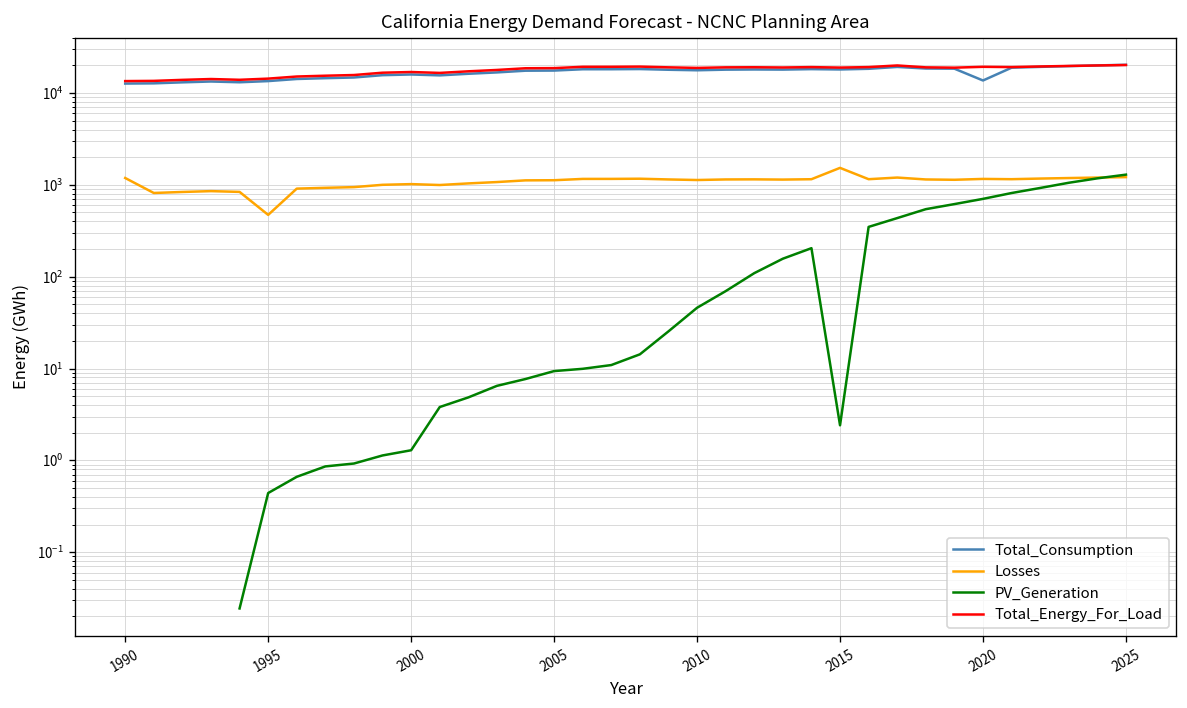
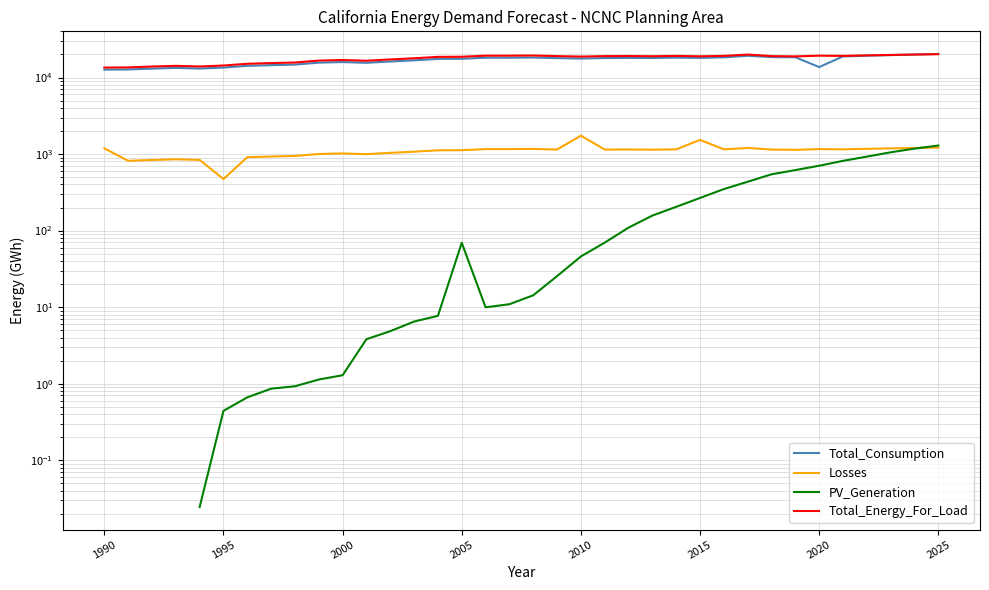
PV_Generation, 2005: 9 -> 70
Losses, 2010: 1100 -> 1700
PV_Generation, 2015: 2.4 -> 270
